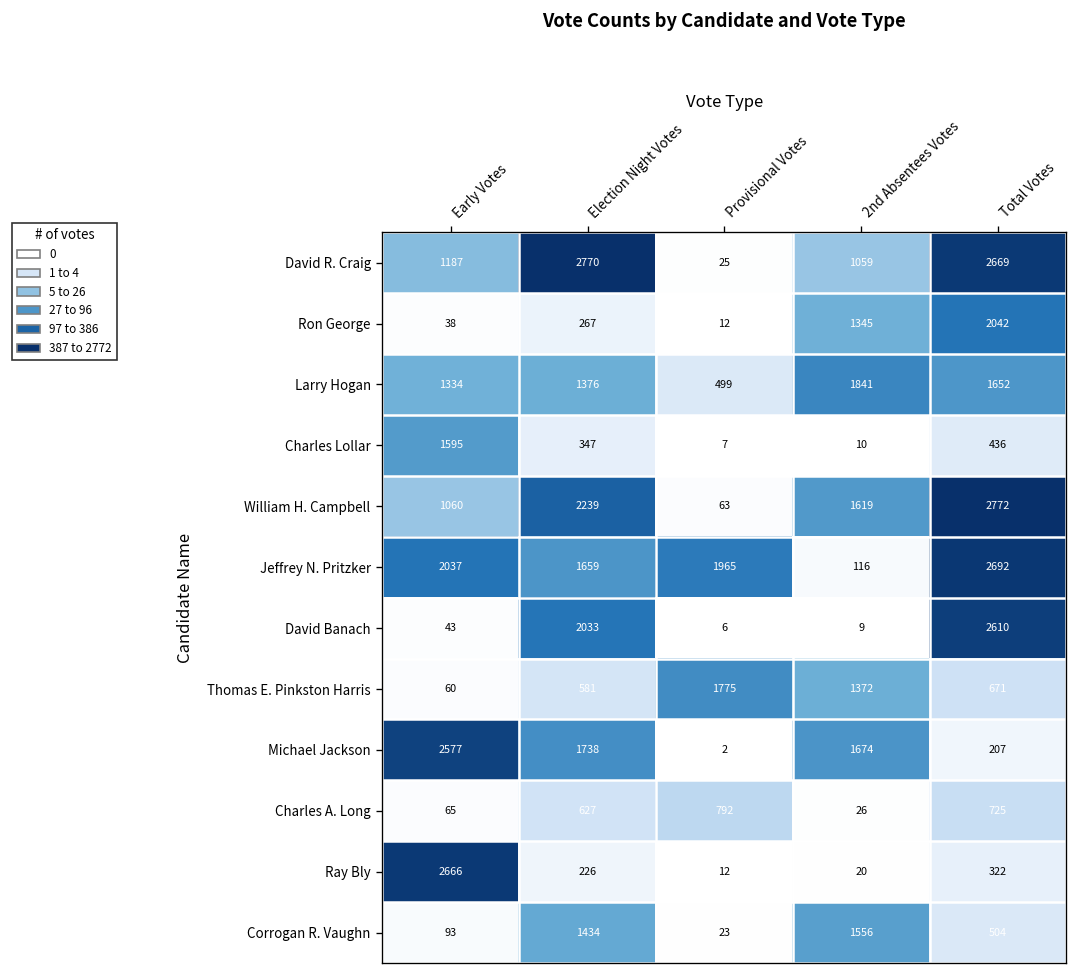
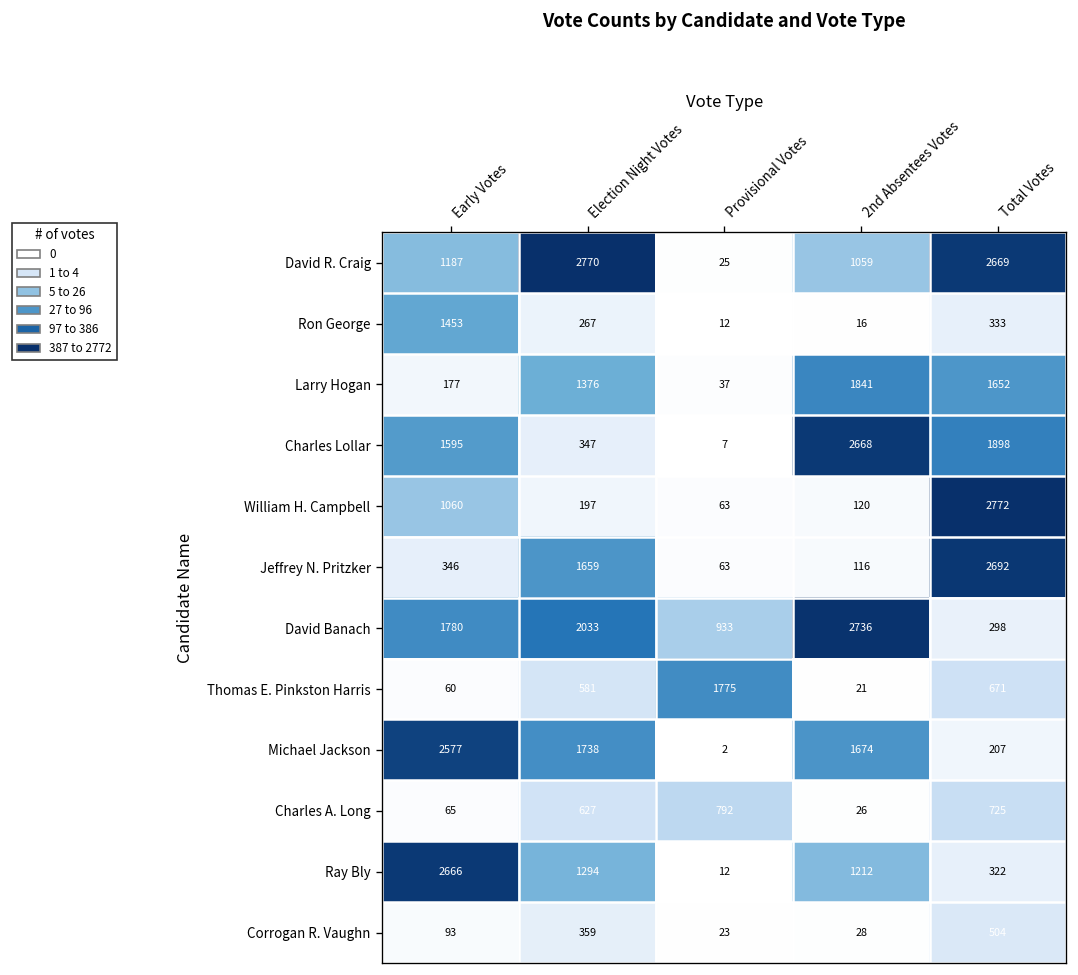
Ron George, Early Votes: 38 -> 1453
Ron George, 2nd Absentees Votes: 1345 -> 16
Ron George, Total Votes: 2042 -> 333
Larry Hogan, Early Votes: 1334 -> 177
Larry Hogan, Provisional Votes: 499 -> 37
Charles Lollar, 2nd Absentees Votes: 10 -> 2668
Charles Lollar, Total Votes: 436 -> 1898
William H. Campbell, Election Night Votes: 2239 -> 197
William H. Campbell, 2nd Absentees Votes: 1619 -> 120
Jeffrey N. Pritzker, Early Votes: 2037 -> 346
Jeffrey N. Pritzker, Provisional Votes: 1965 -> 63
David Banach, Early Votes: 43 -> 1780
David Banach, Provisional Votes: 6 -> 933
David Banach, 2nd Absentees Votes: 9 -> 2736
David Banach, Total Votes: 2610 -> 298
Thomas E. Pinkston Harris, 2nd Absentees Votes: 1372 -> 21
Ray Bly, Election Night Votes: 226 -> 1294
Ray Bly, 2nd Absentees Votes: 20 -> 1212
Corrogan R. Vaughn, Election Night Votes: 1434 -> 359
Corrogan R. Vaughn, 2nd Absentees Votes: 1556 -> 28
